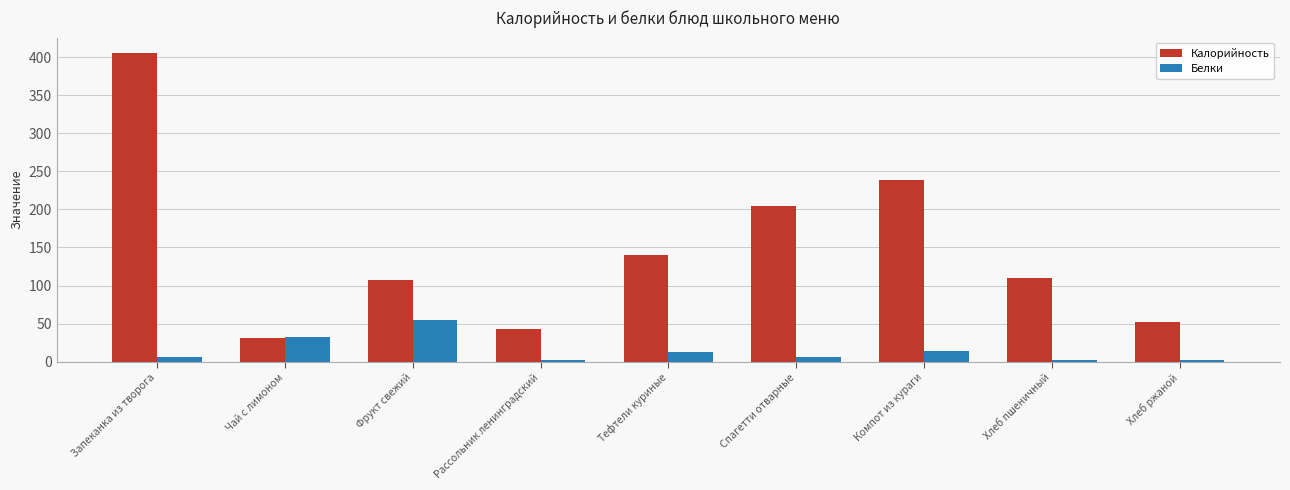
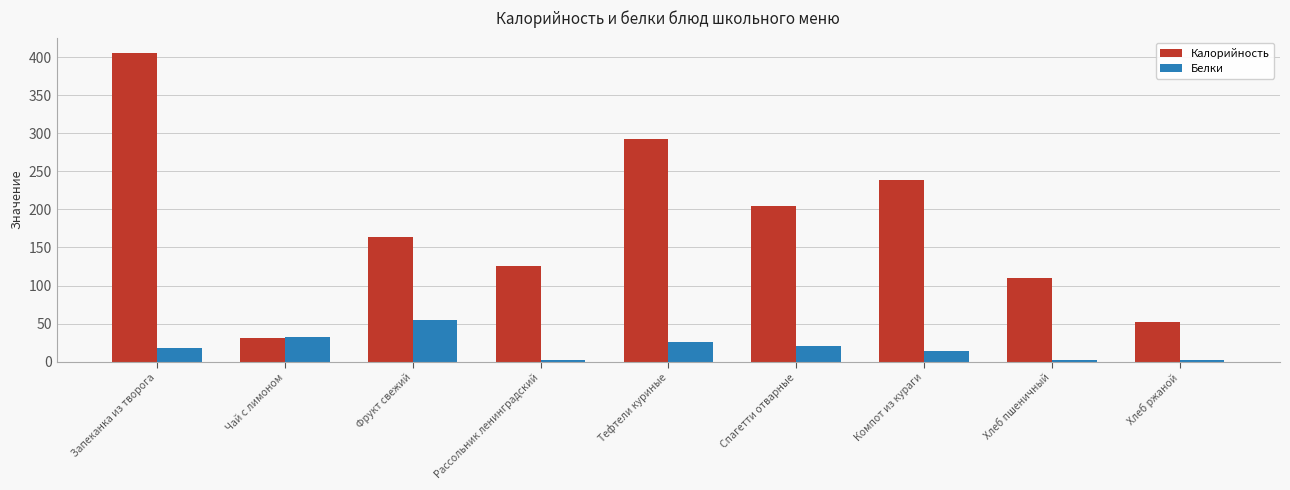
Белки, Запеканка из творога: 10 -> 20
Калорийность, Фрукт свежий: 110 -> 160
Калорийность, Рассольник ленинградский: 40 -> 130
Калорийность, Тефтели куриные: 140 -> 290
Белки, Тефтели куриные: 10 -> 30
Белки, Спагетти отварные: 10 -> 20
